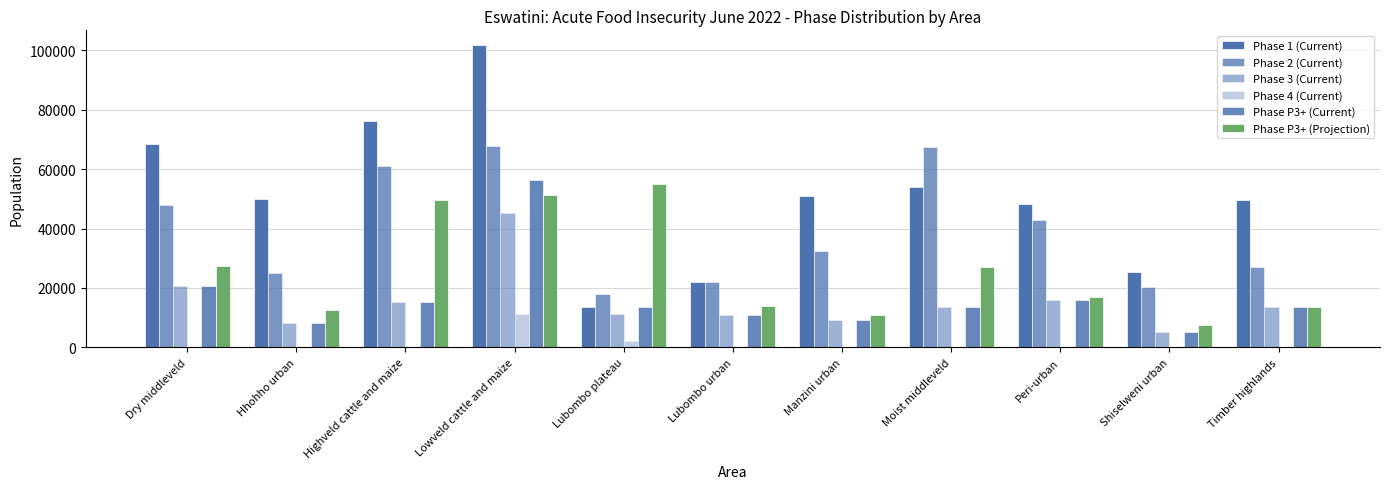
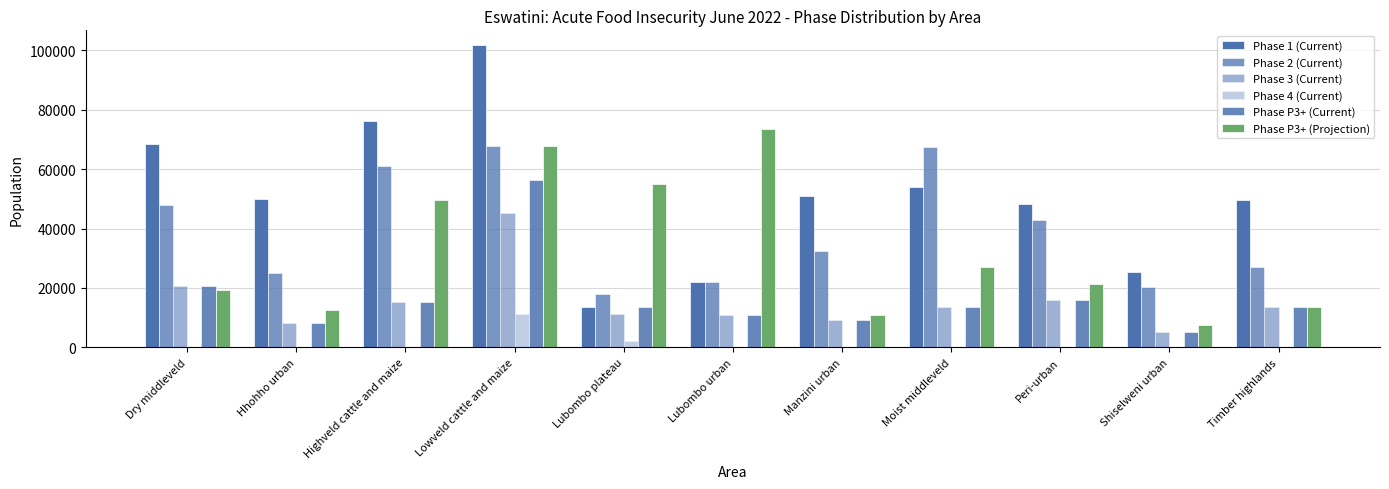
Phase P3+ (Projection), Dry middleveld: 27000 -> 19000
Phase P3+ (Projection), Lowveld cattle and maize: 51000 -> 68000
Phase P3+ (Projection), Lubombo urban: 14000 -> 74000
Phase P3+ (Projection), Peri-urban: 17000 -> 21000
